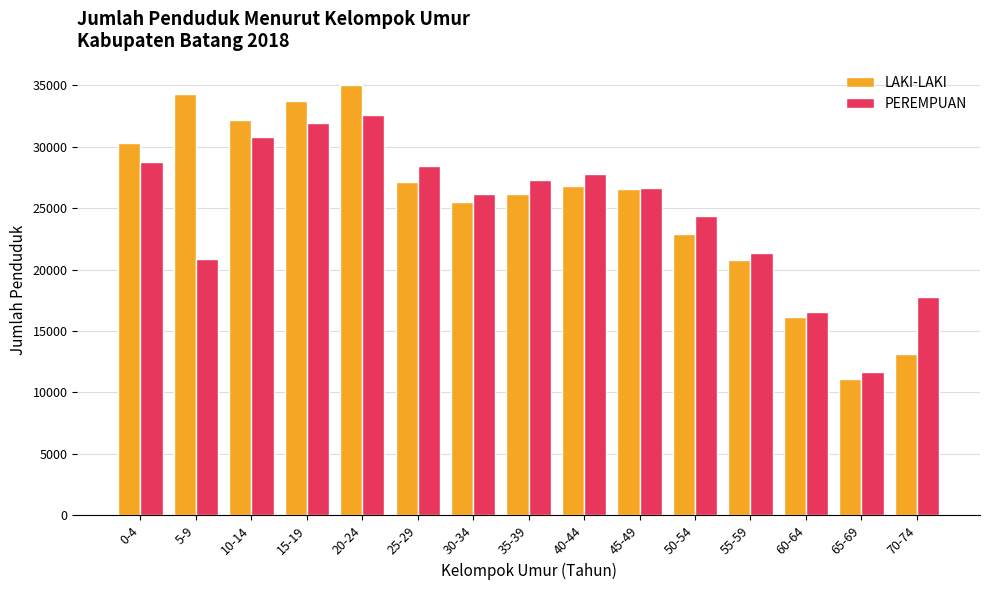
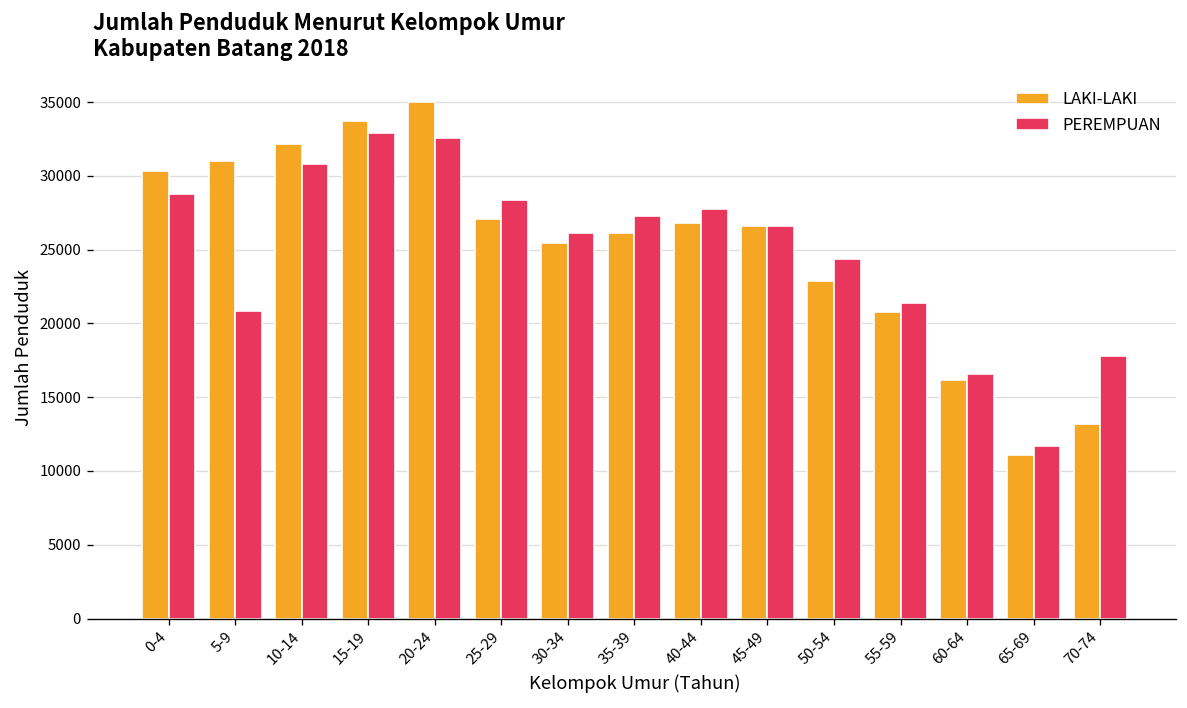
LAKI-LAKI, 5-9: 34300 -> 31000
PEREMPUAN, 15-19: 31900 -> 32900
